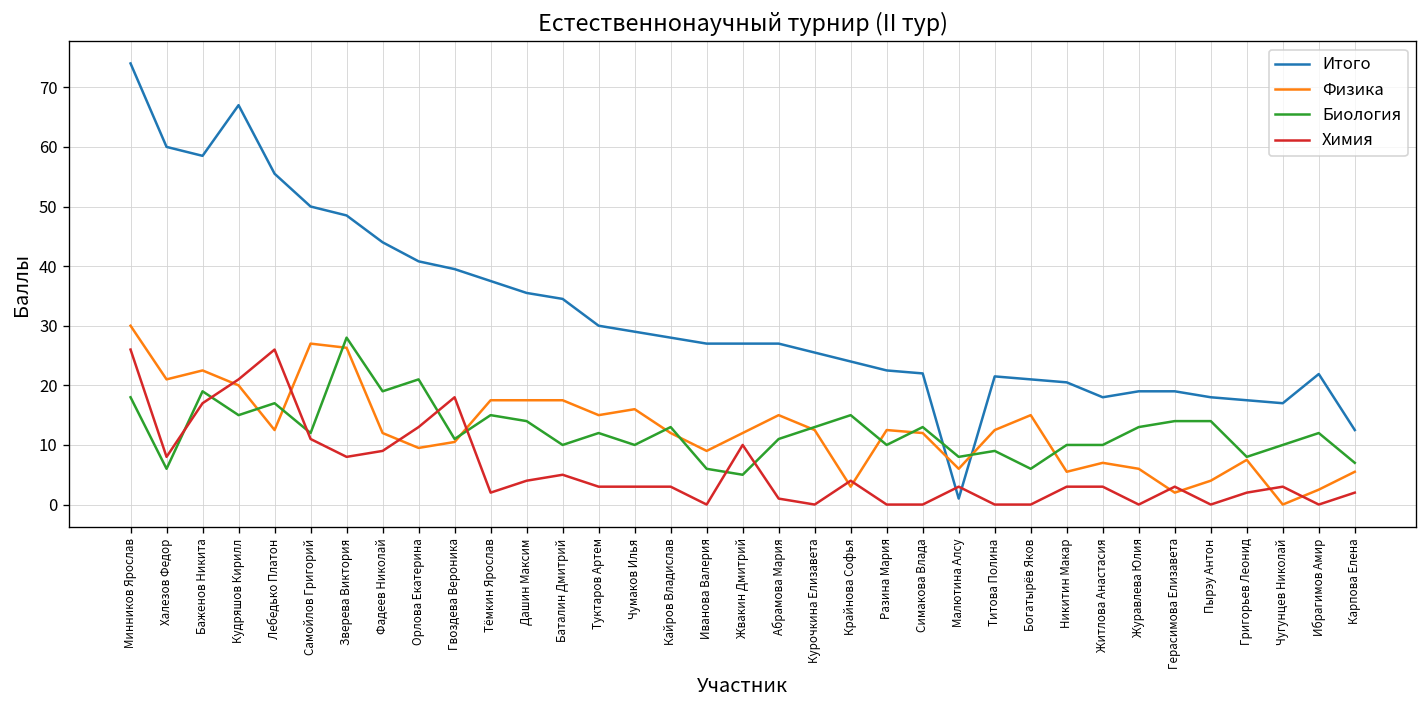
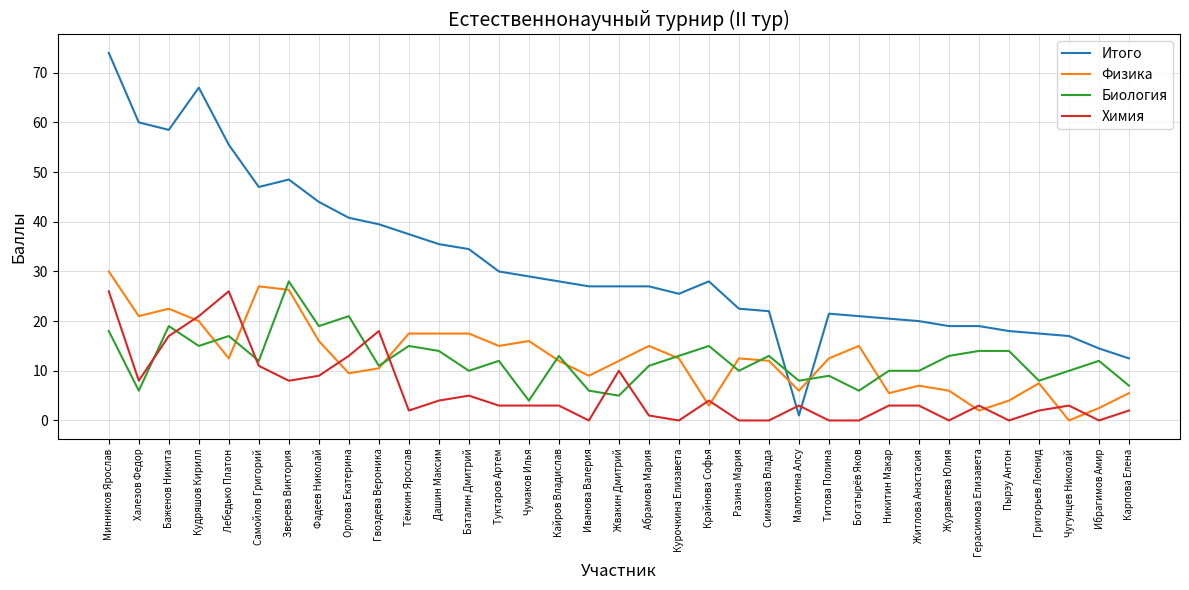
Итого, Самойлов Григорий: 50 -> 47
Физика, Фадеев Николай: 12 -> 16
Биология, Чумаков Илья: 10 -> 4
Итого, Крайнова Софья: 24 -> 28
Итого, Житлова Анастасия: 18 -> 20
Итого, Ибрагимов Амир: 22 -> 15
